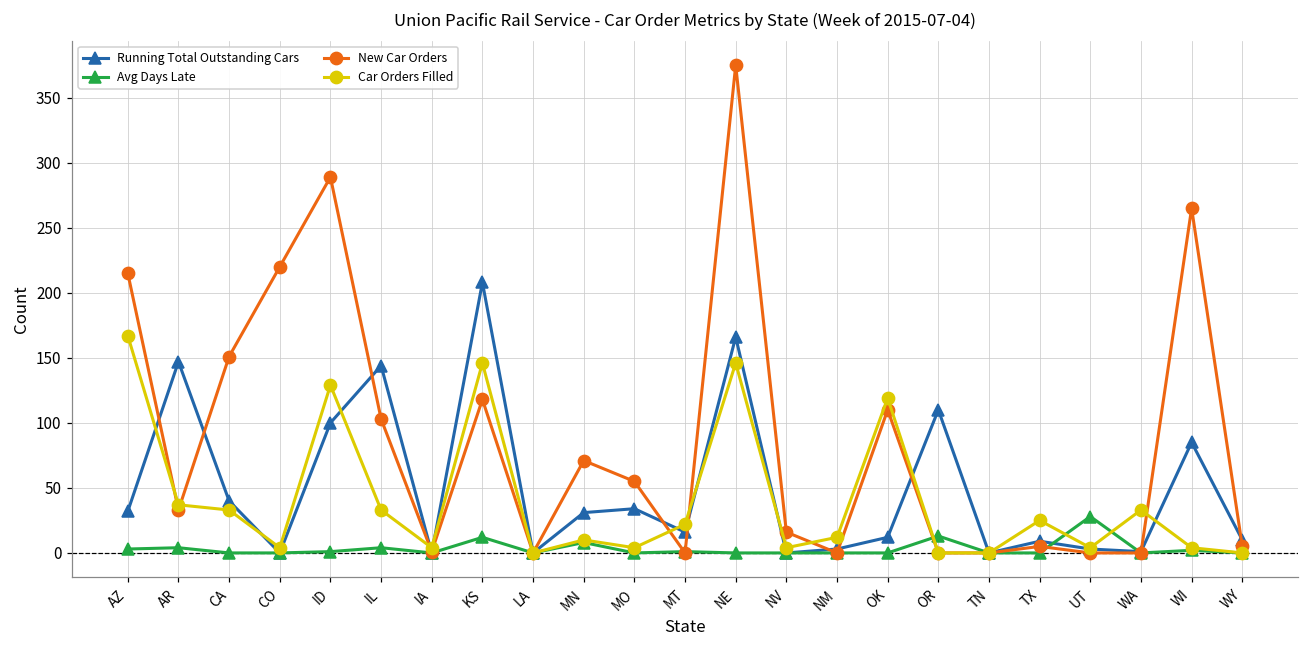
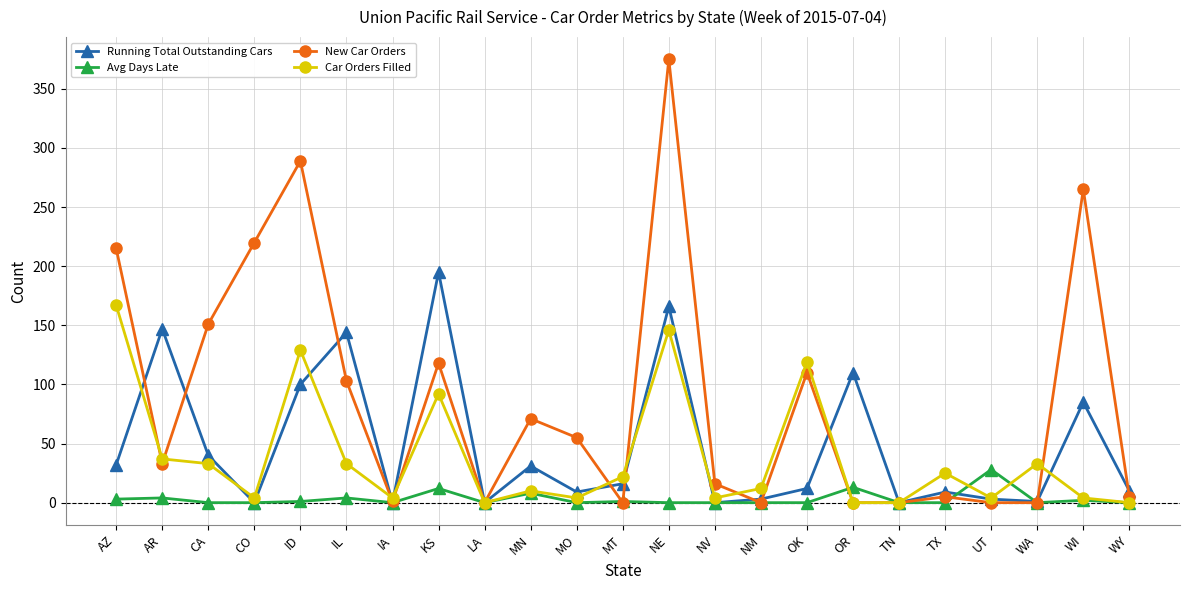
Running Total Outstanding Cars, KS: 208 -> 195
Car Orders Filled, KS: 146 -> 92
Running Total Outstanding Cars, MO: 34 -> 9
